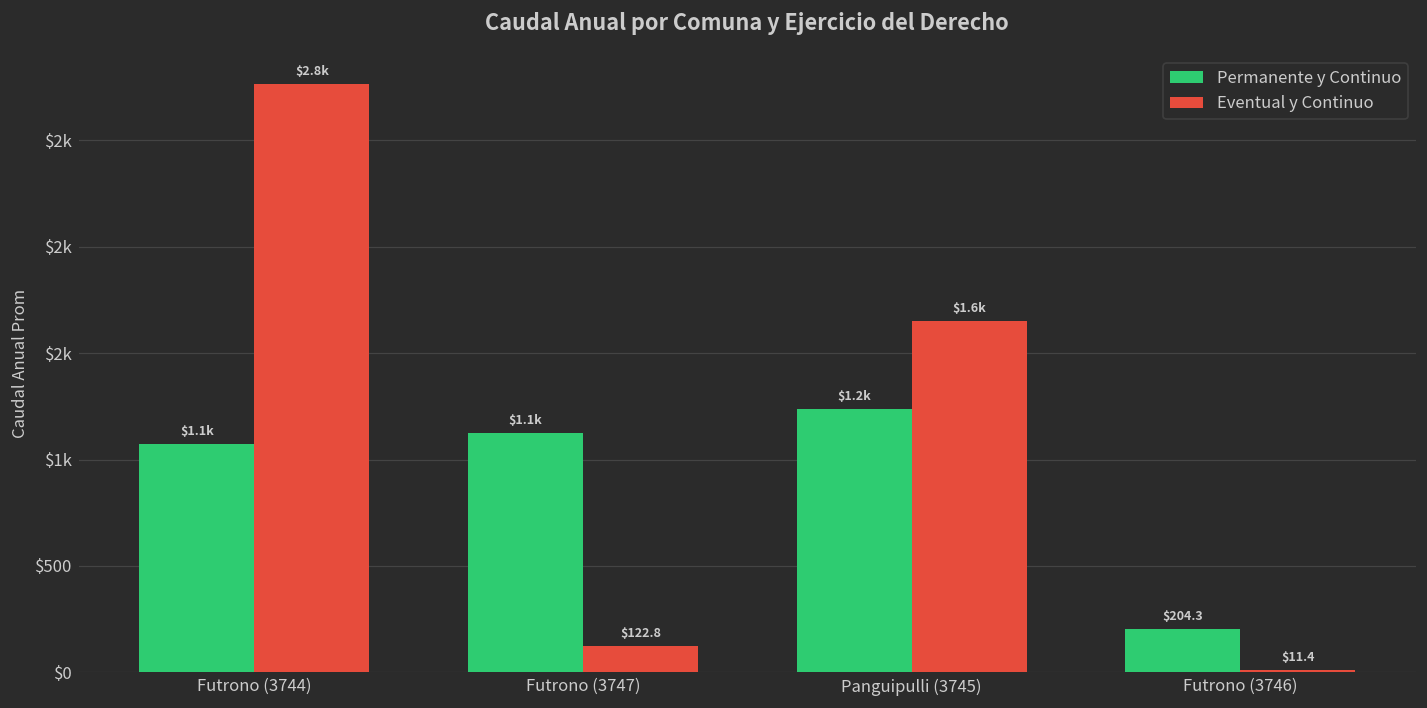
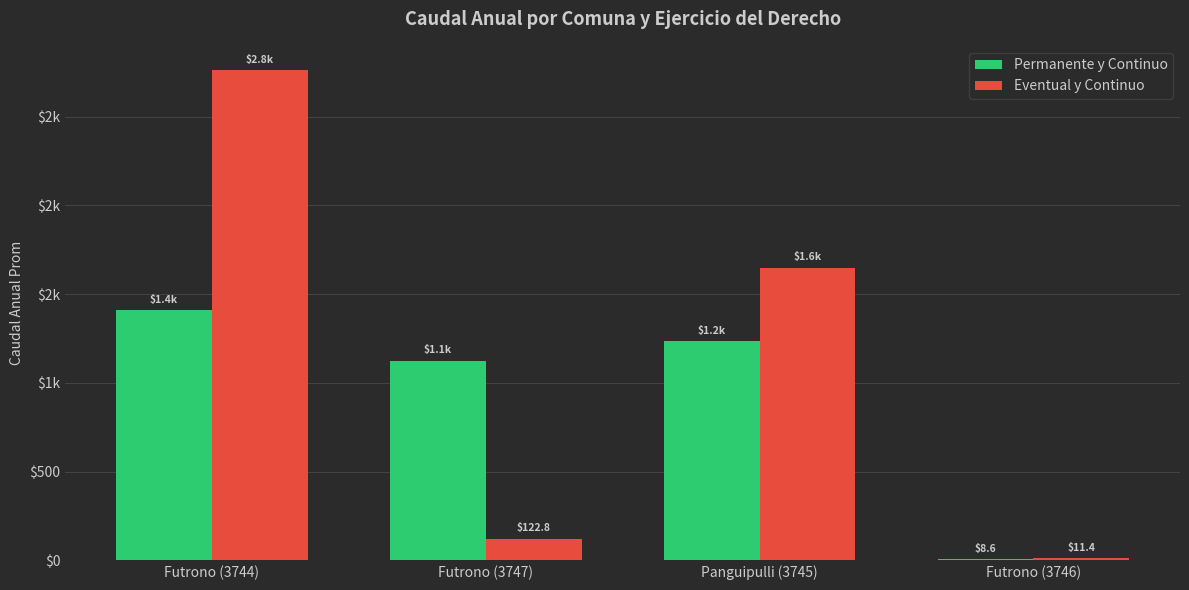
Permanente y Continuo, Futrono (3744): $1.1k -> $1.4k
Permanente y Continuo, Futrono (3746): $204.3 -> $8.6
